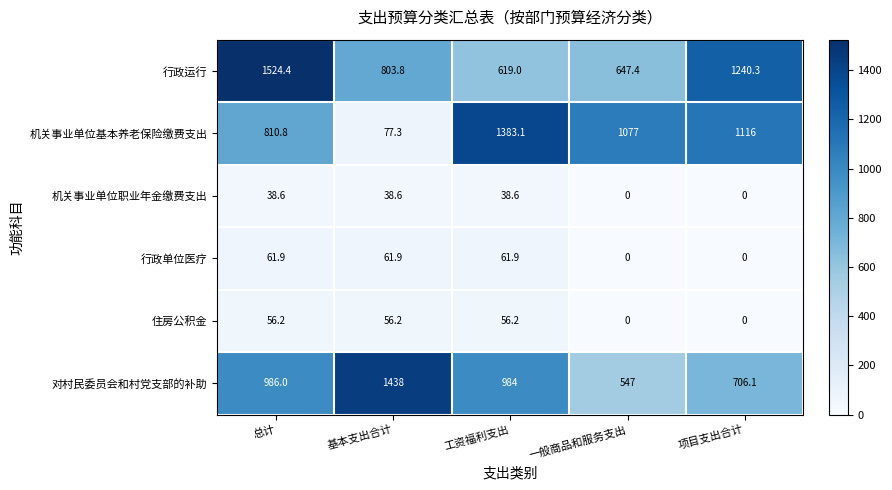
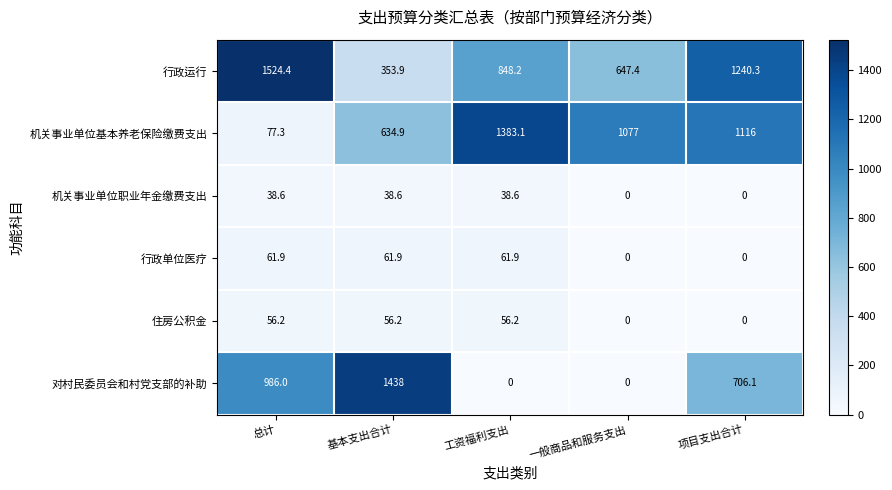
行政运行, 基本支出合计: 803.8 -> 353.9
行政运行, 工资福利支出: 619.0 -> 848.2
机关事业单位基本养老保险缴费支出, 总计: 810.8 -> 77.3
机关事业单位基本养老保险缴费支出, 基本支出合计: 77.3 -> 634.9
对村民委员会和村党支部的补助, 工资福利支出: 984 -> 0
对村民委员会和村党支部的补助, 一般商品和服务支出: 547 -> 0
